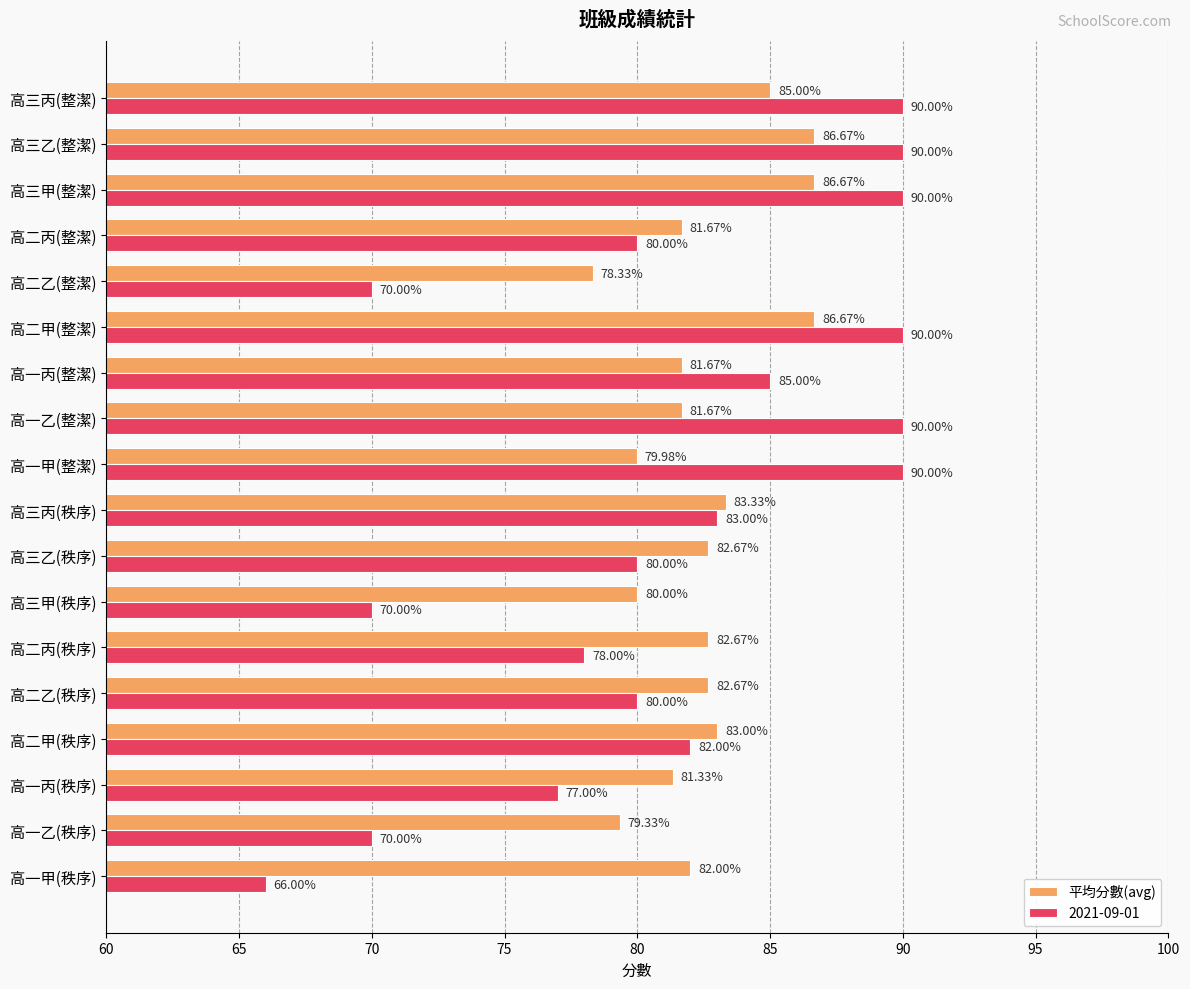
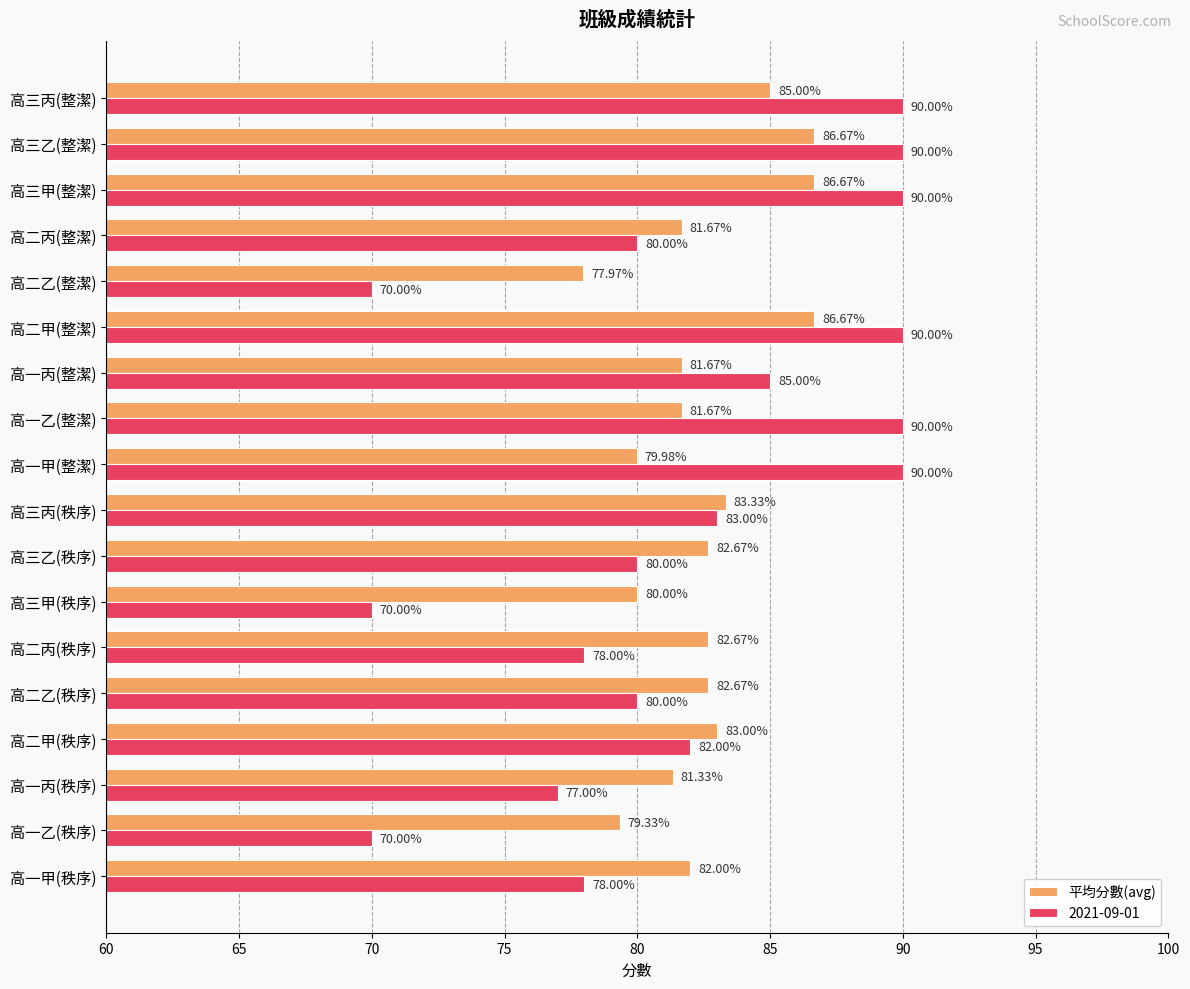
平均分數(avg), 高二乙(整潔): 78.33% -> 77.97%
2021-09-01, 高一甲(秩序): 66.00% -> 78.00%
